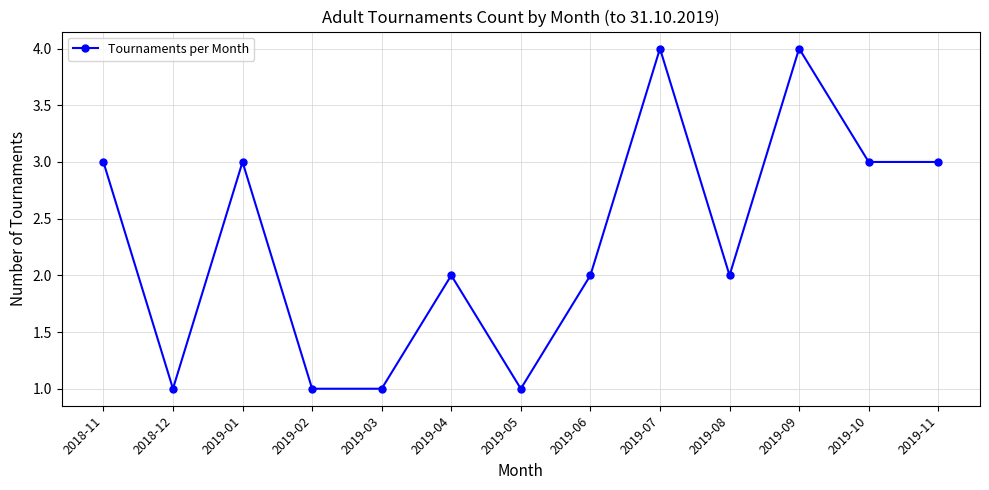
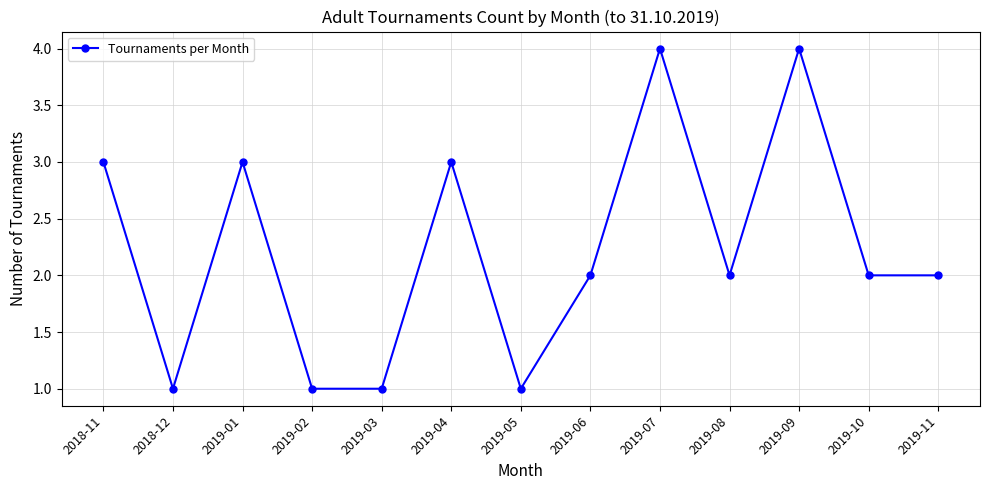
2019-04: 2 -> 3
2019-10: 3 -> 2
2019-11: 3 -> 2
